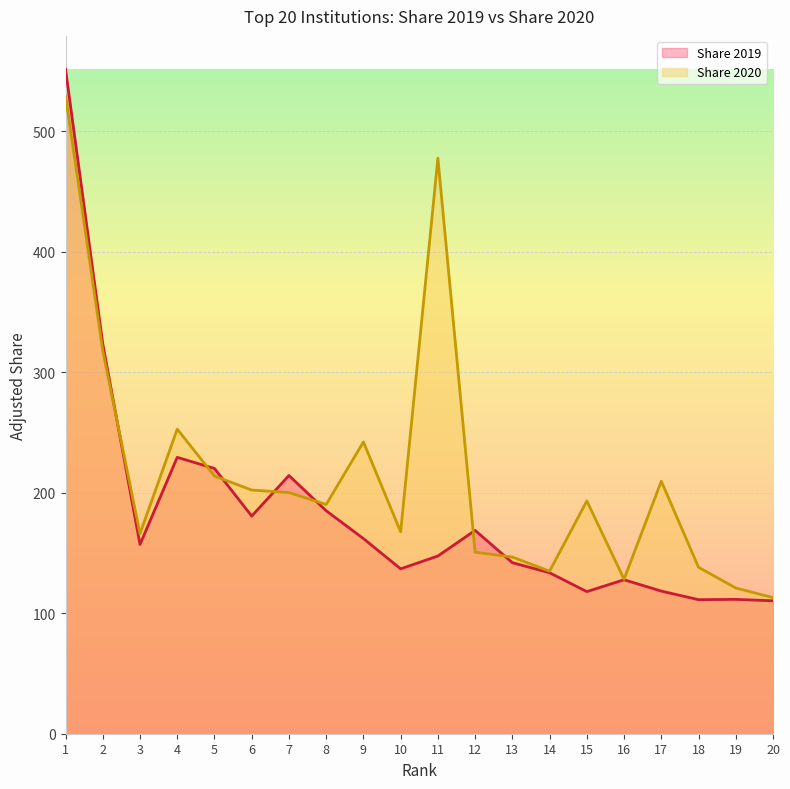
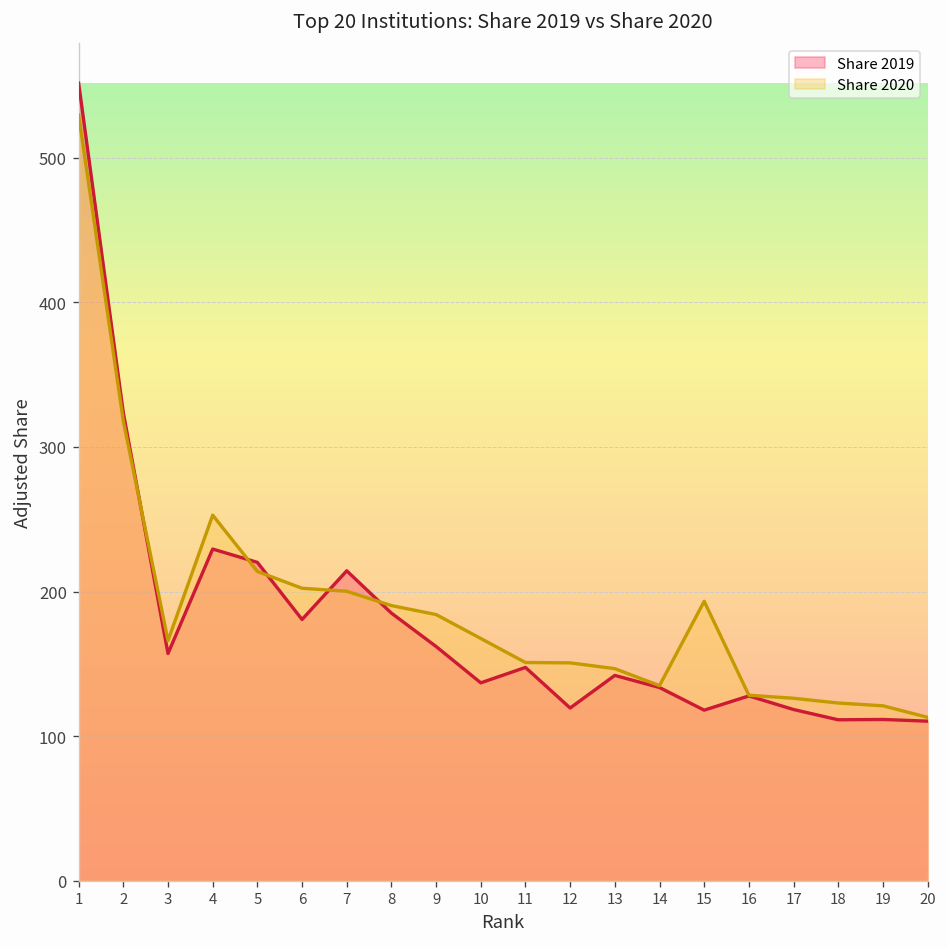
Share 2020, 9: 242 -> 184
Share 2020, 11: 478 -> 151
Share 2019, 12: 169 -> 119
Share 2020, 17: 210 -> 126
Share 2020, 18: 138 -> 123
